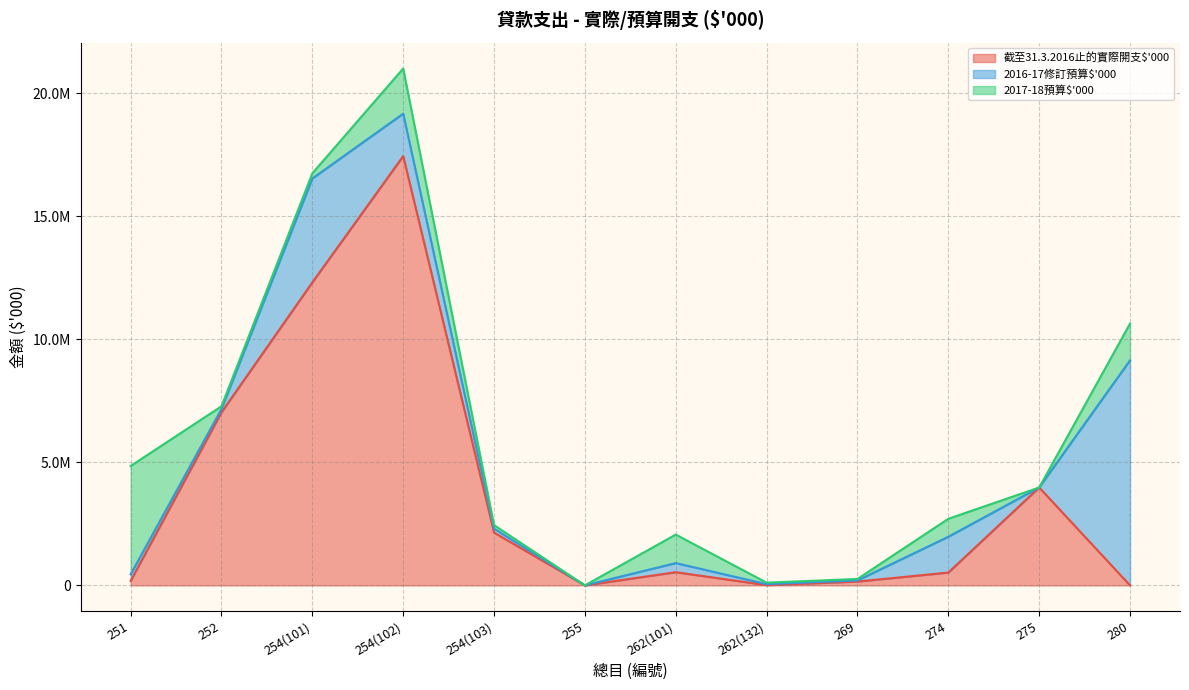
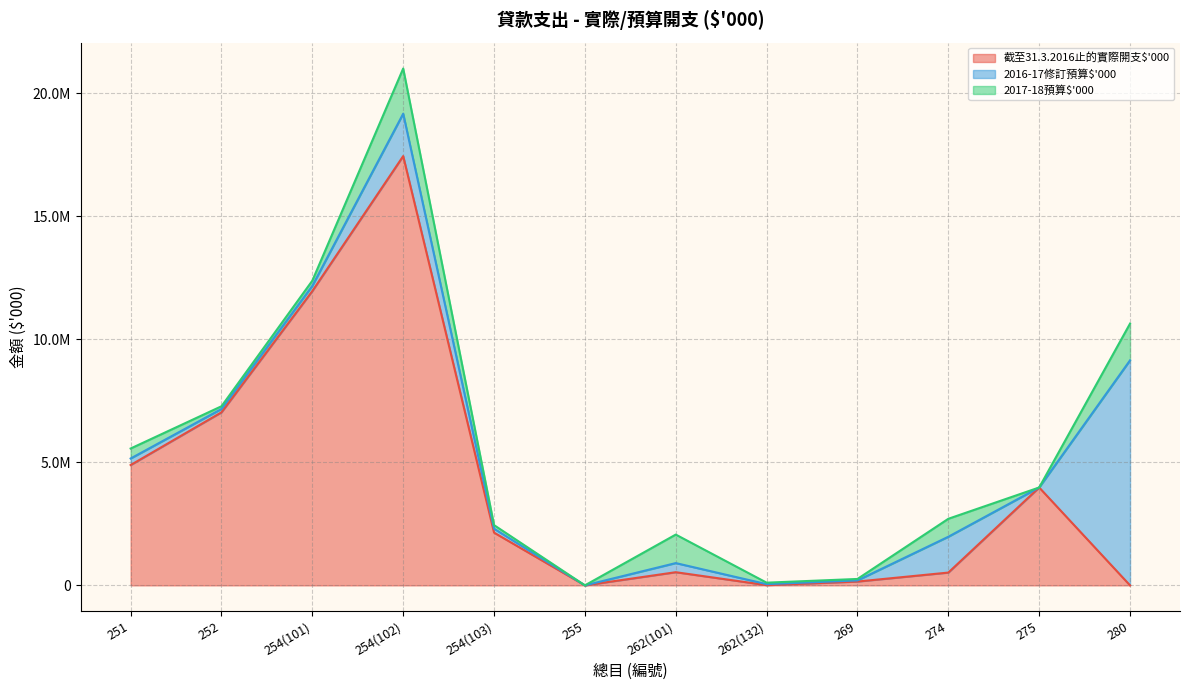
截至31.3.2016止的實際開支$'000, 251: 200000 -> 4900000
2017-18預算$'000, 251: 4400000 -> 400000
截至31.3.2016止的實際開支$'000, 254(101): 12300000 -> 12000000
2016-17修訂預算$'000, 254(101): 4200000 -> 200000
